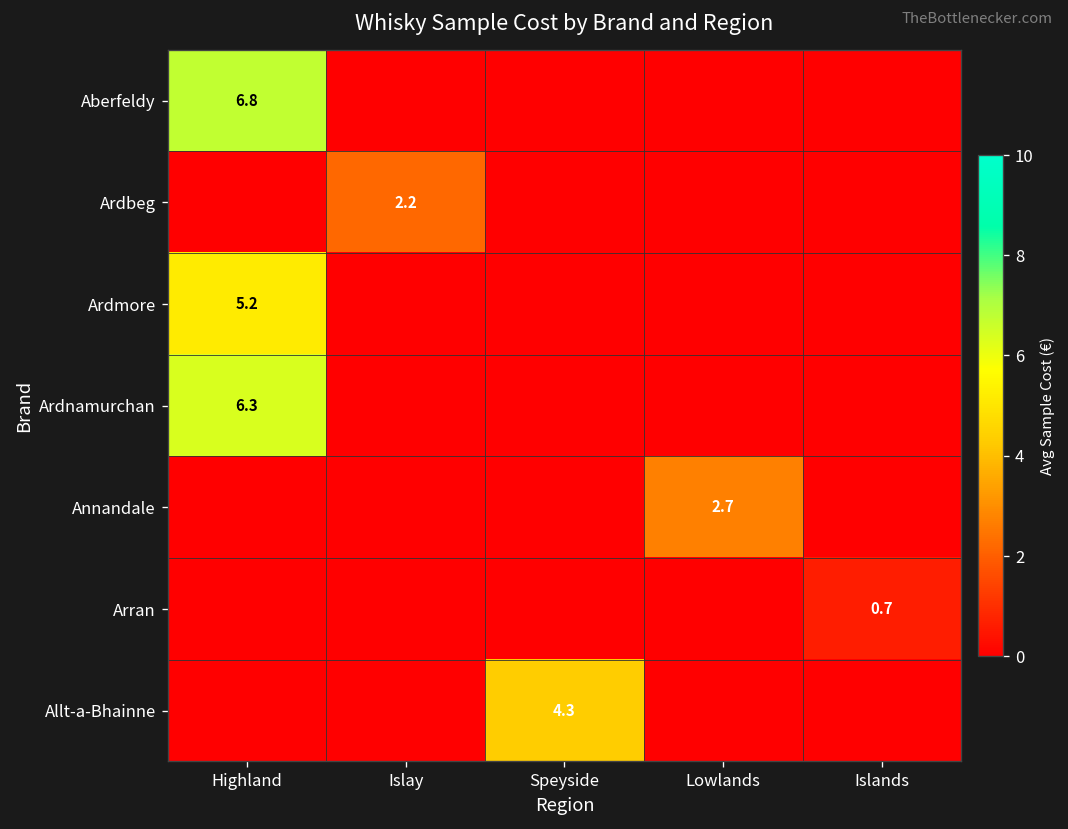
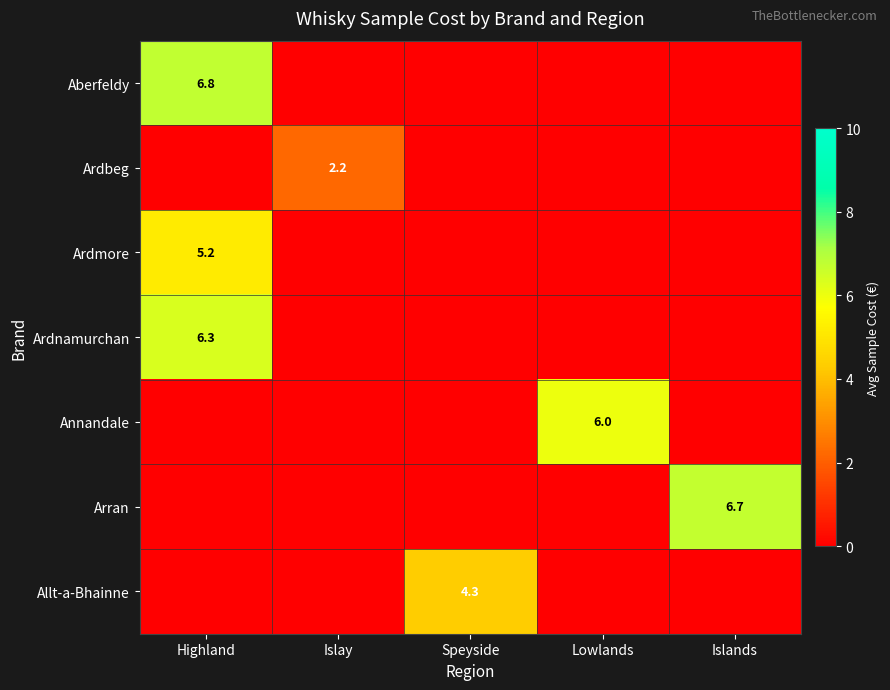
Annandale, Lowlands: 2.7 -> 6.0
Arran, Islands: 0.7 -> 6.7
